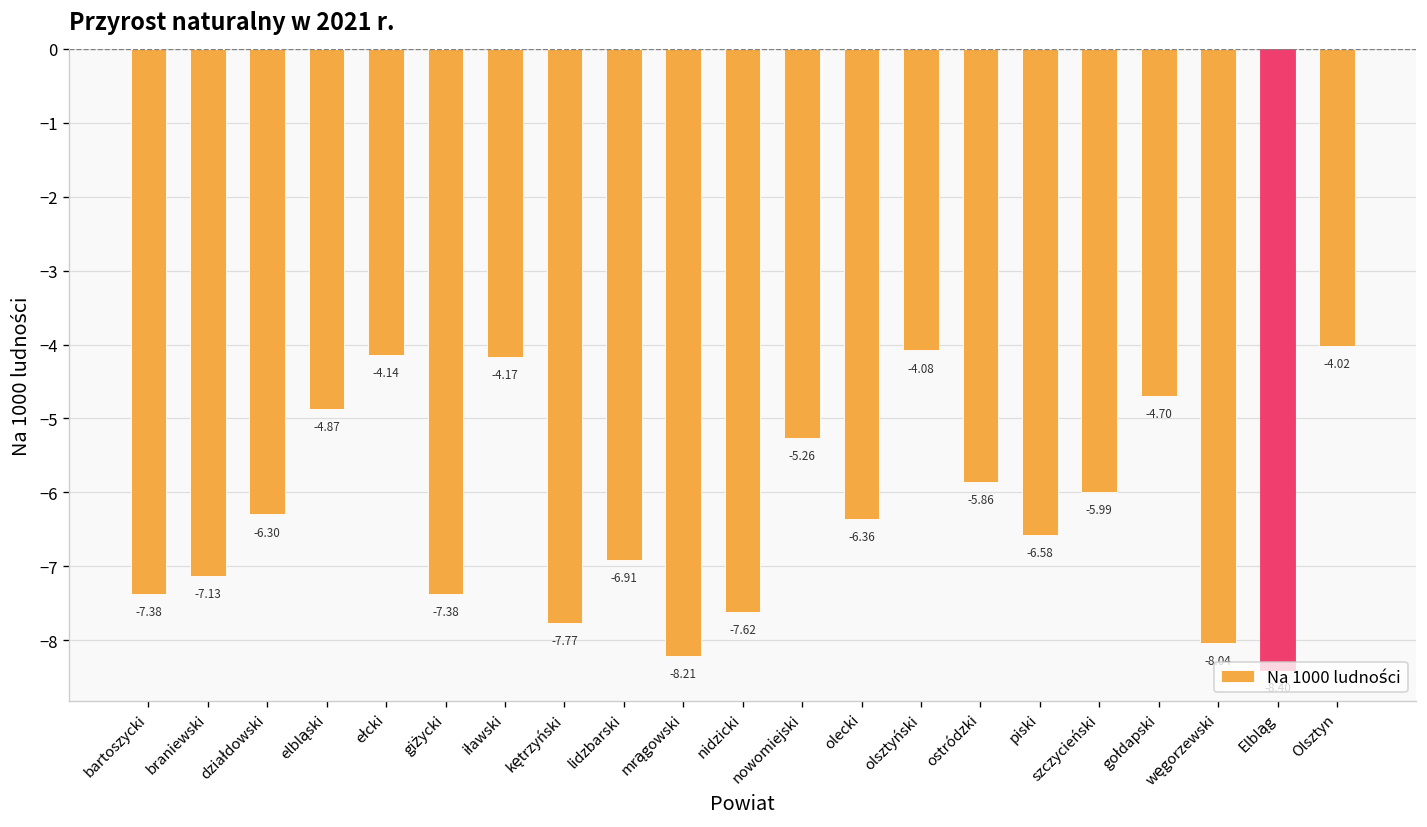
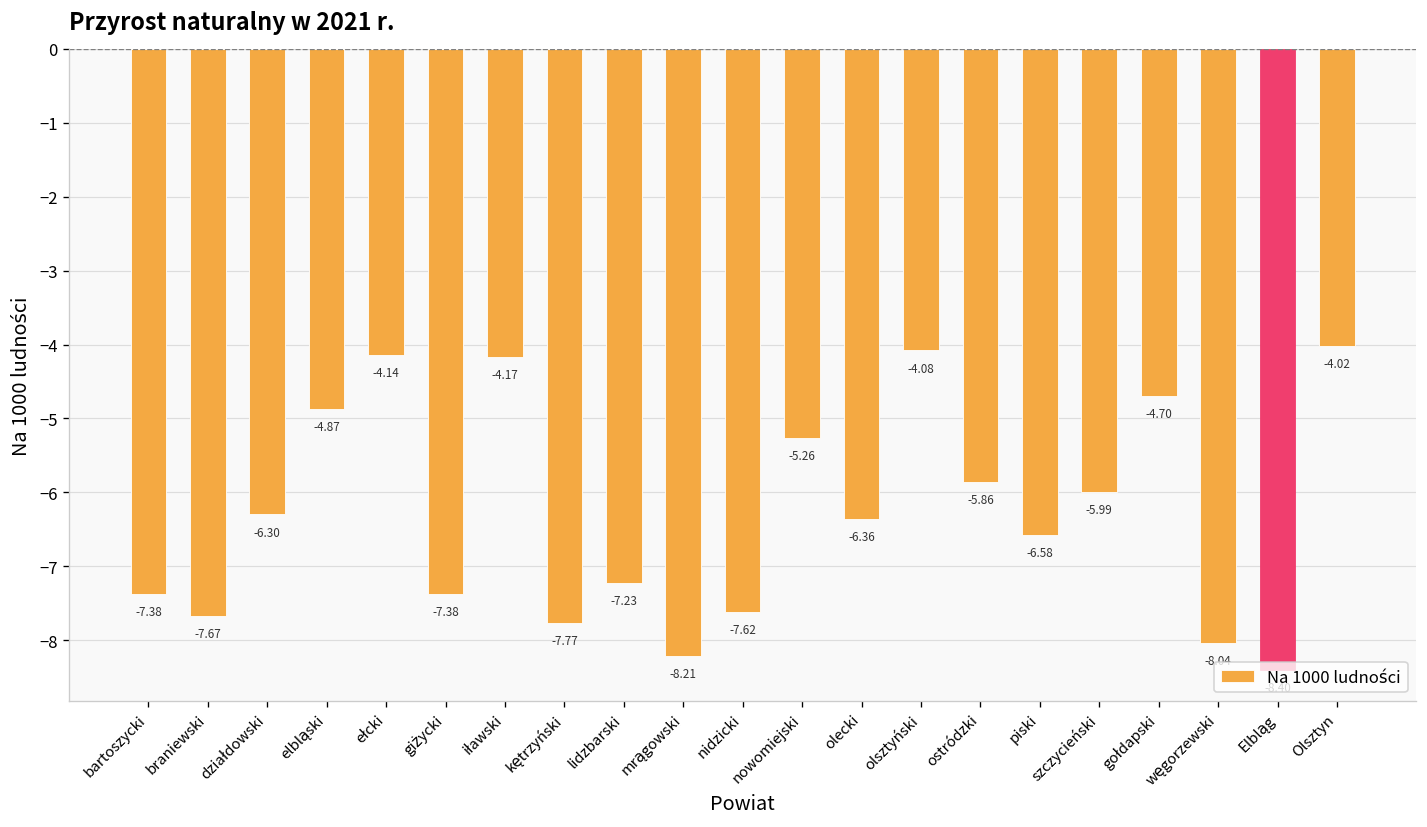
braniewski: -7.13 -> -7.67
lidzbarski: -6.91 -> -7.23
